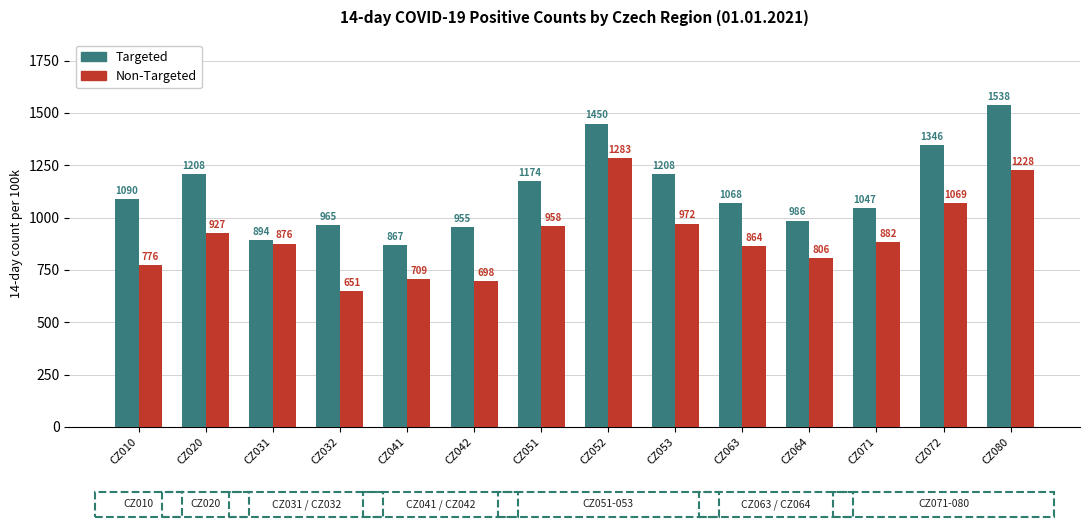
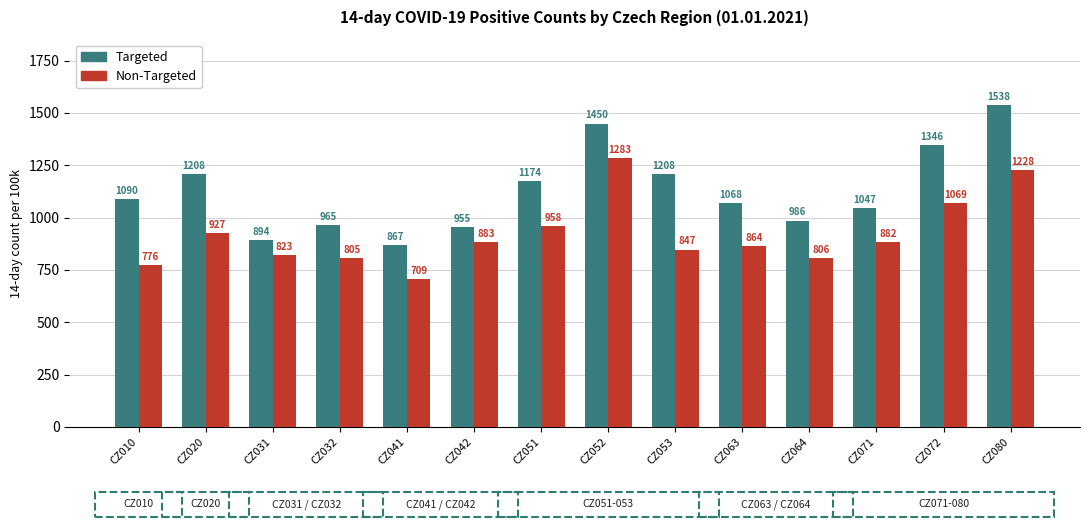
Non-Targeted, CZ031: 876 -> 823
Non-Targeted, CZ032: 651 -> 805
Non-Targeted, CZ042: 698 -> 883
Non-Targeted, CZ053: 972 -> 847
